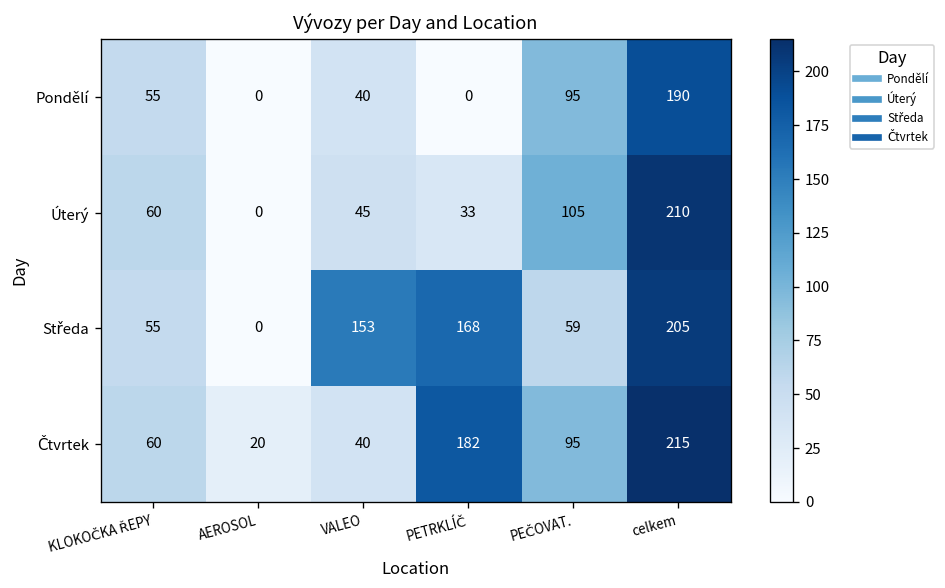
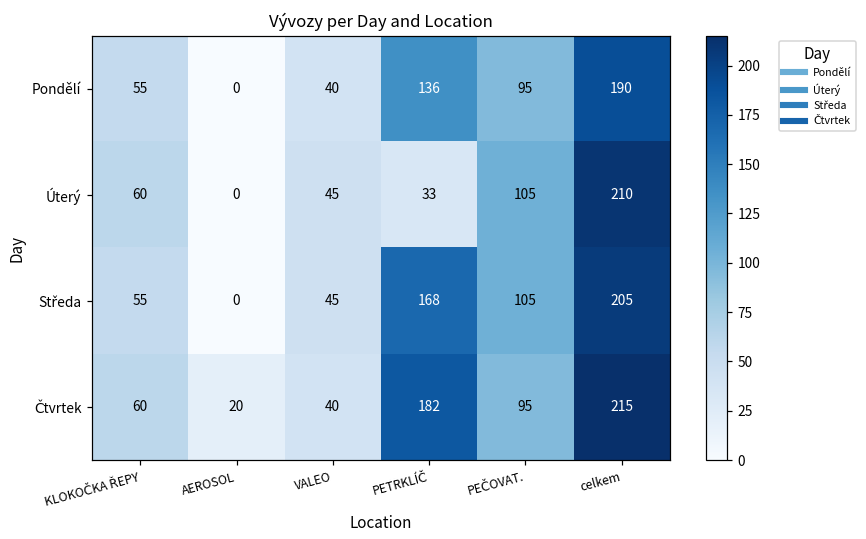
Pondělí, PETRKLÍČ: 0 -> 136
Středa, VALEO: 153 -> 45
Středa, PEČOVAT.: 59 -> 105
